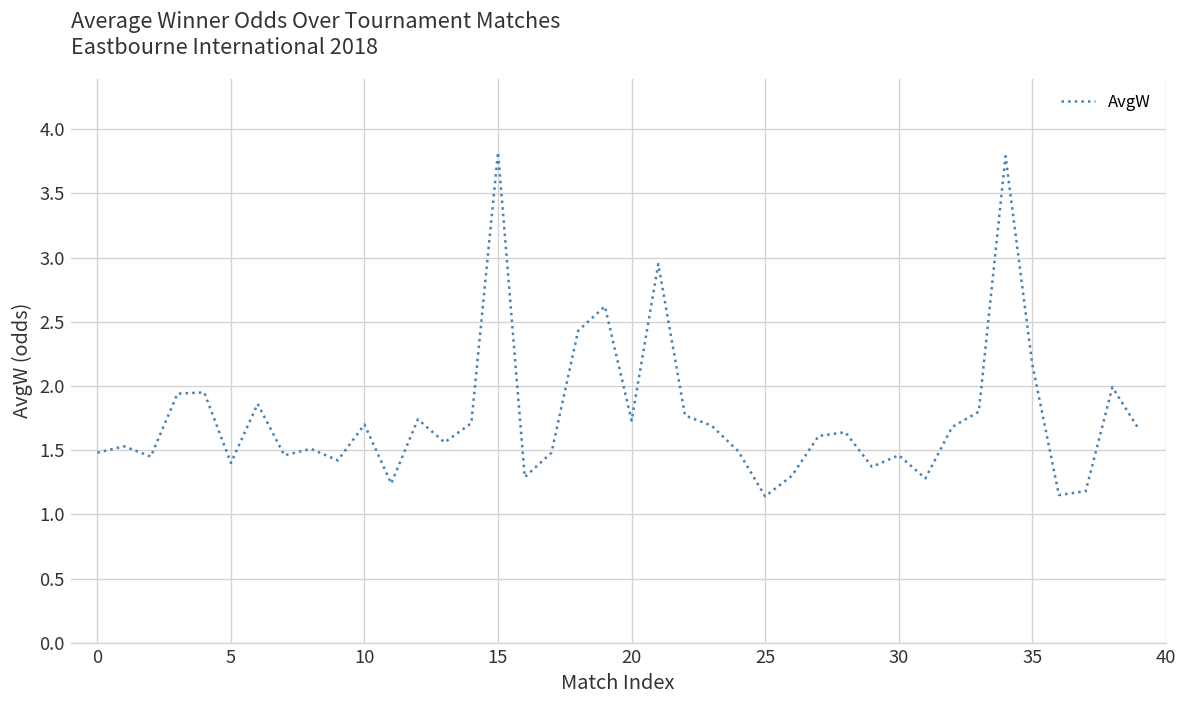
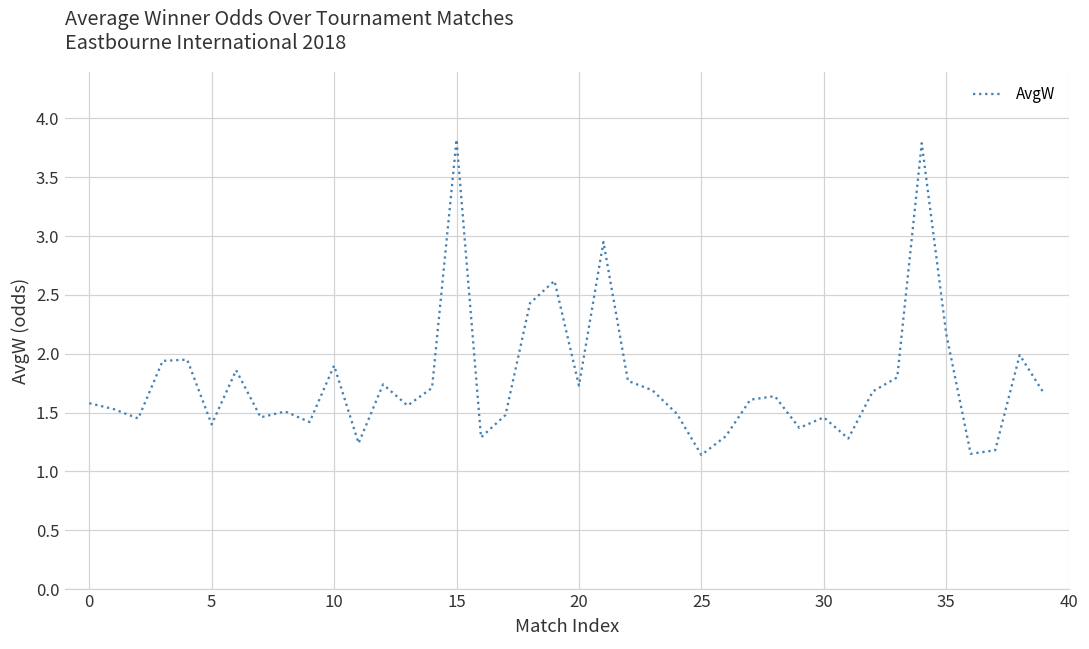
0: 1.48 -> 1.58
10: 1.7 -> 1.9
